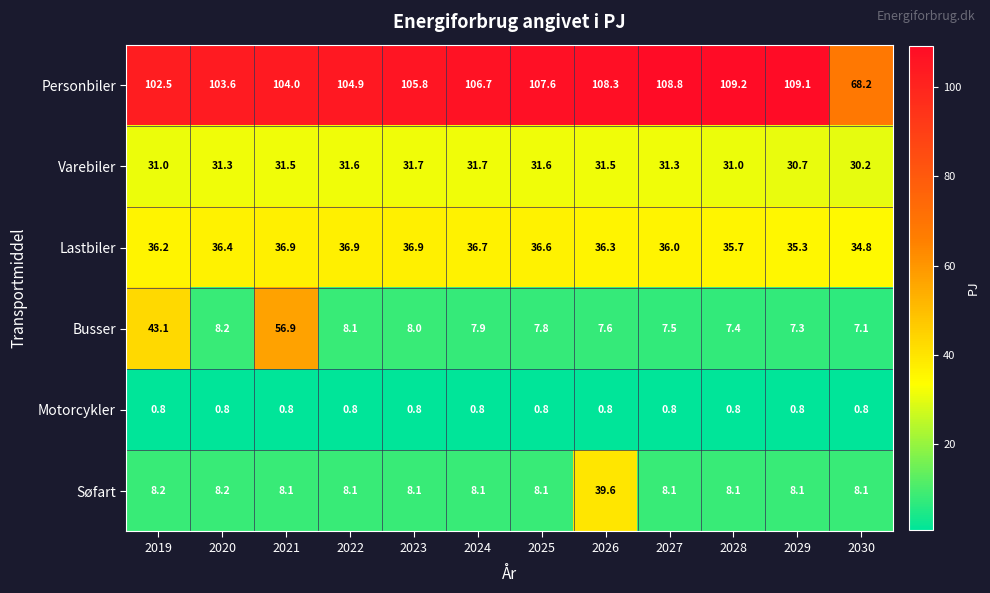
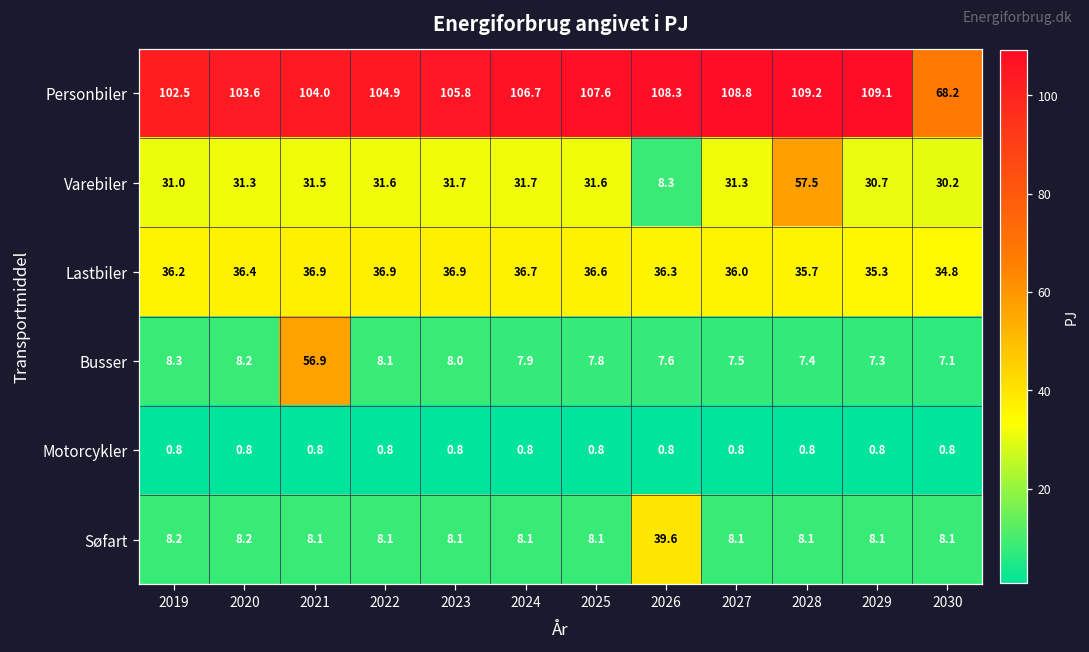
Varebiler, 2026: 31.5 -> 8.3
Varebiler, 2028: 31.0 -> 57.5
Busser, 2019: 43.1 -> 8.3
